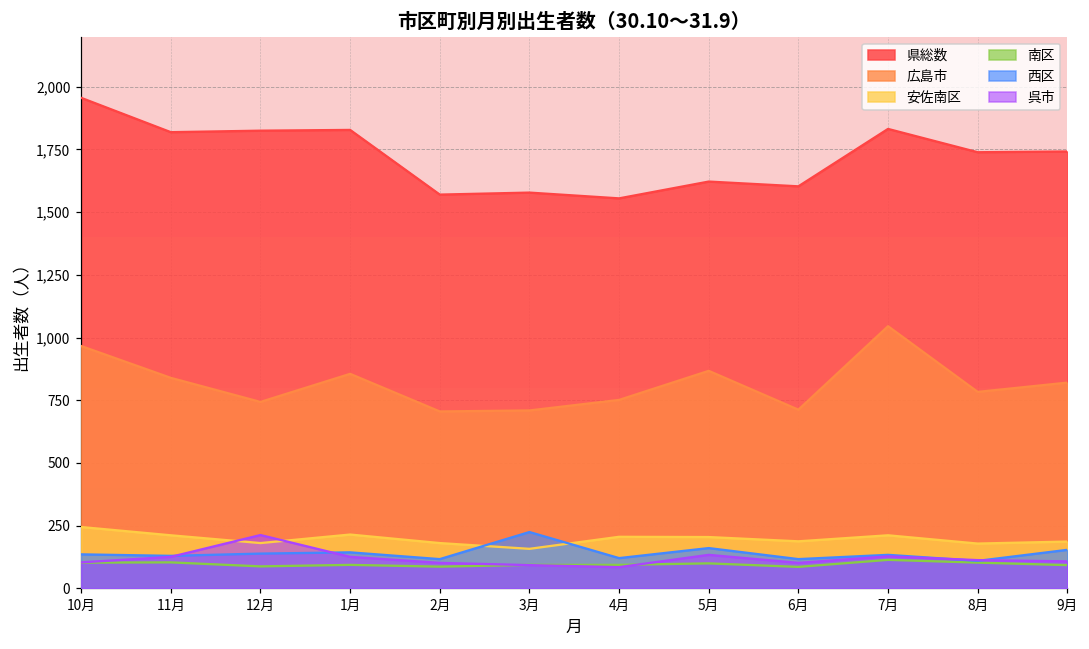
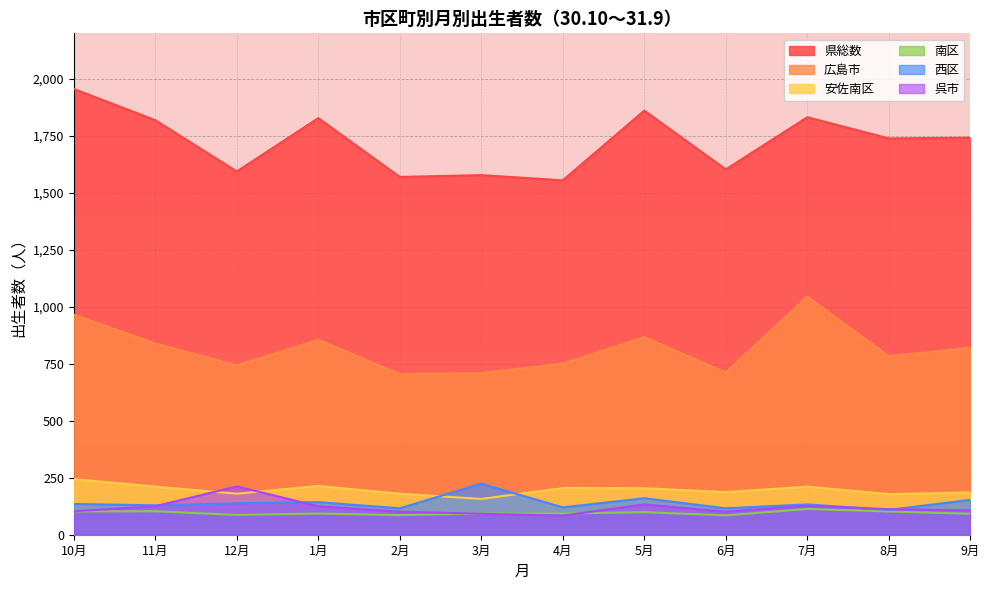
県総数, 12月: 1,830 -> 1,590
県総数, 5月: 1,620 -> 1,860
